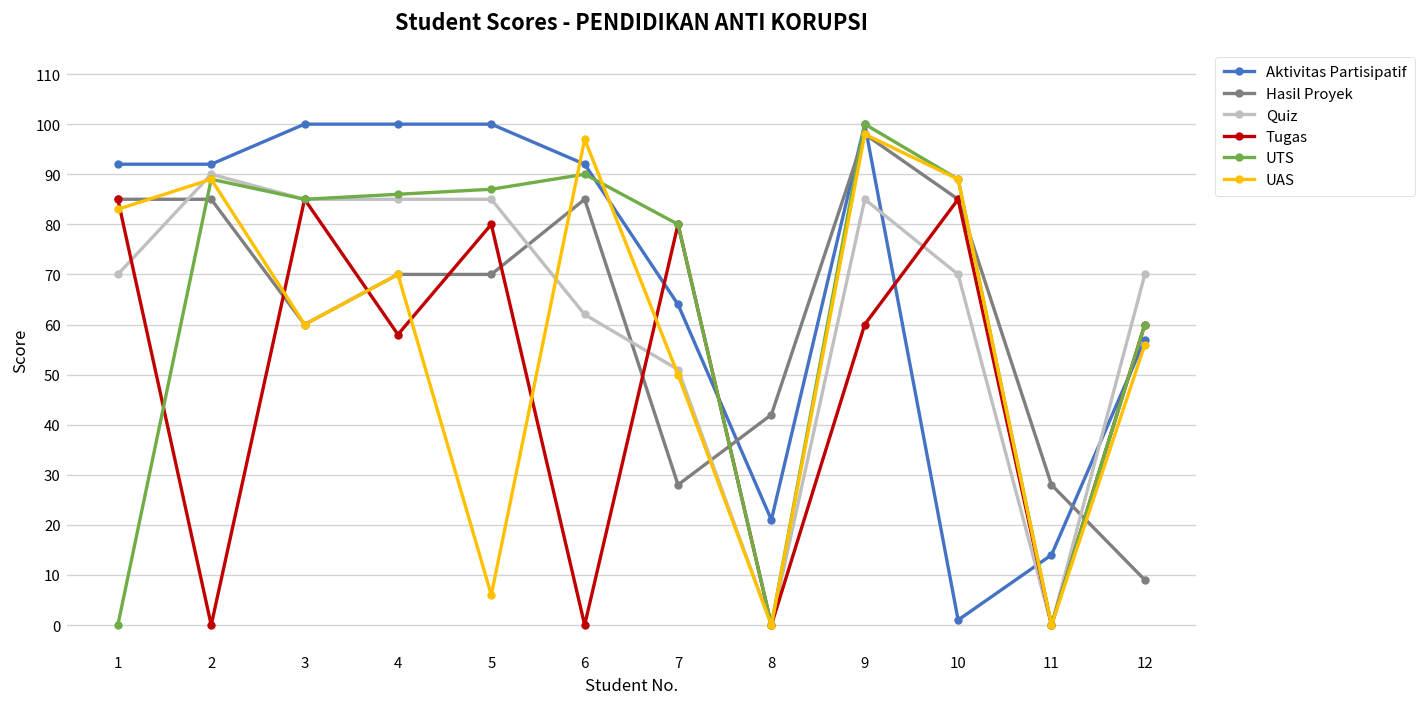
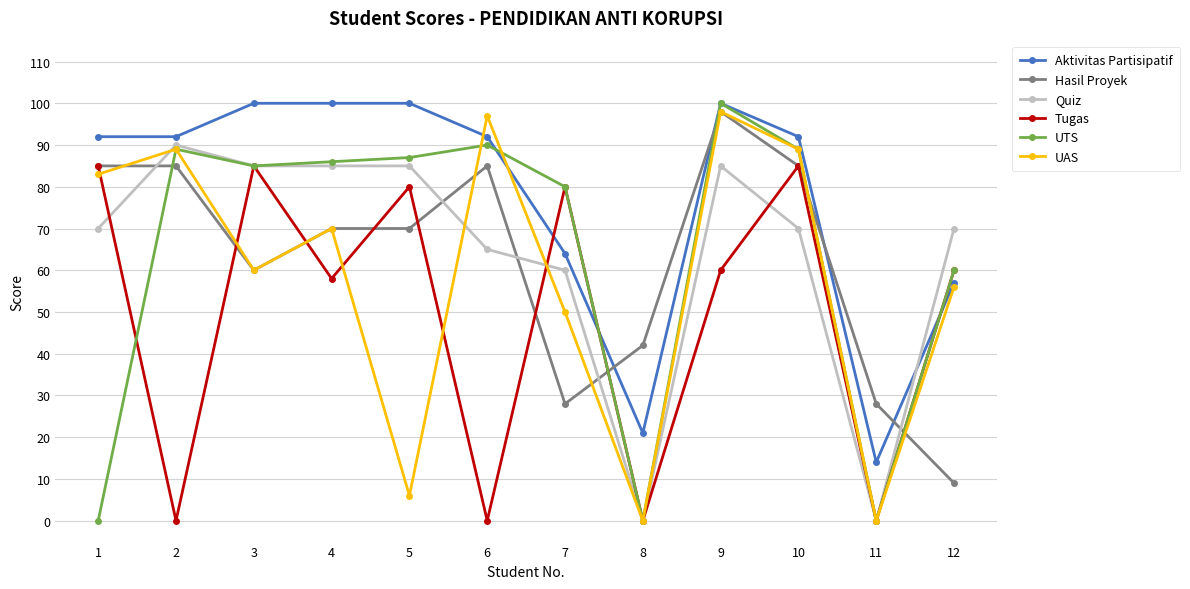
Quiz, 6: 62 -> 65
Quiz, 7: 51 -> 60
Aktivitas Partisipatif, 10: 1 -> 92
